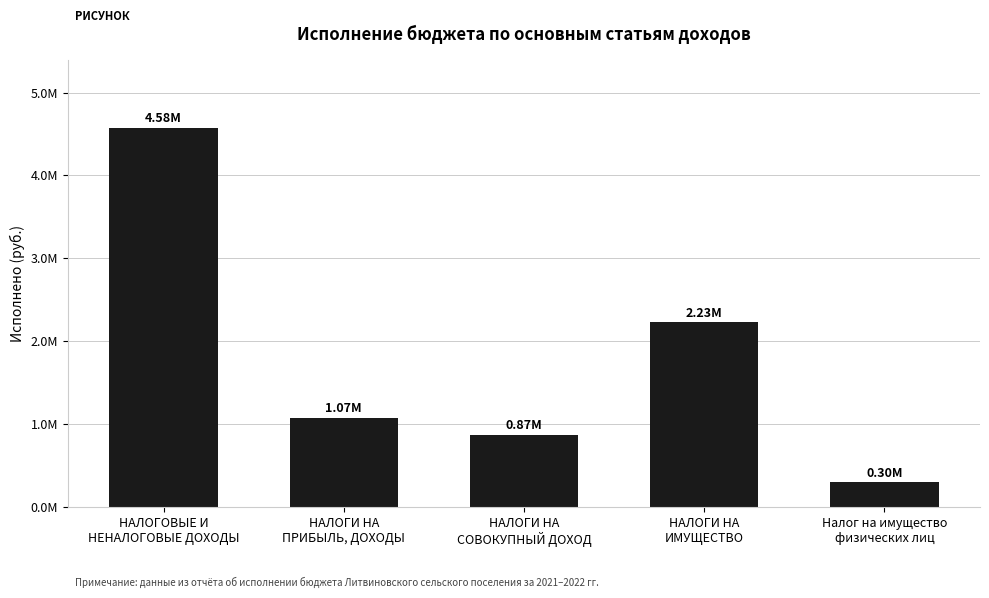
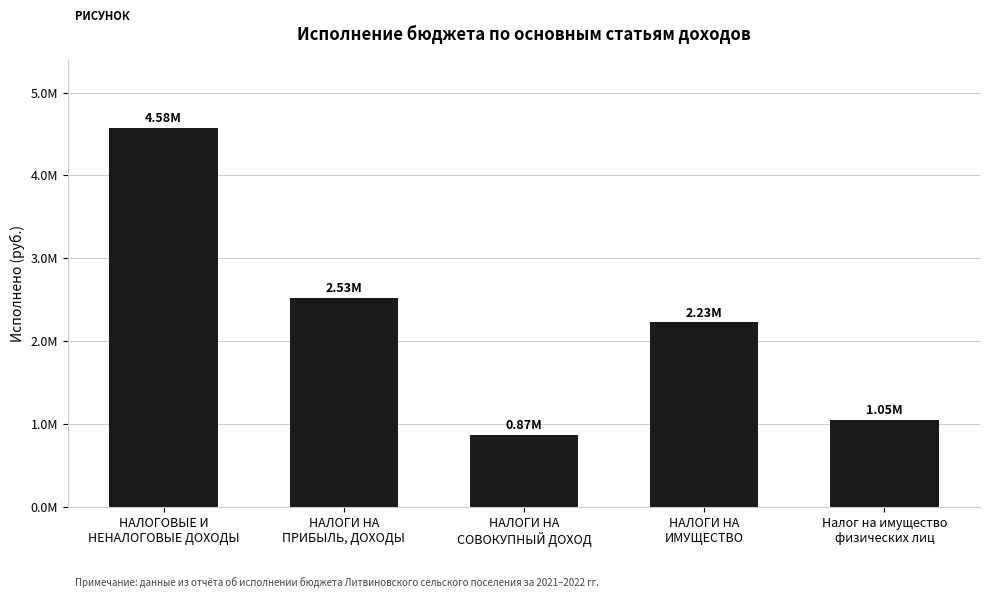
НАЛОГИ НА ПРИБЫЛЬ, ДОХОДЫ: 1.07М -> 2.53М
Налог на имущество физических лиц: 0.30М -> 1.05М
